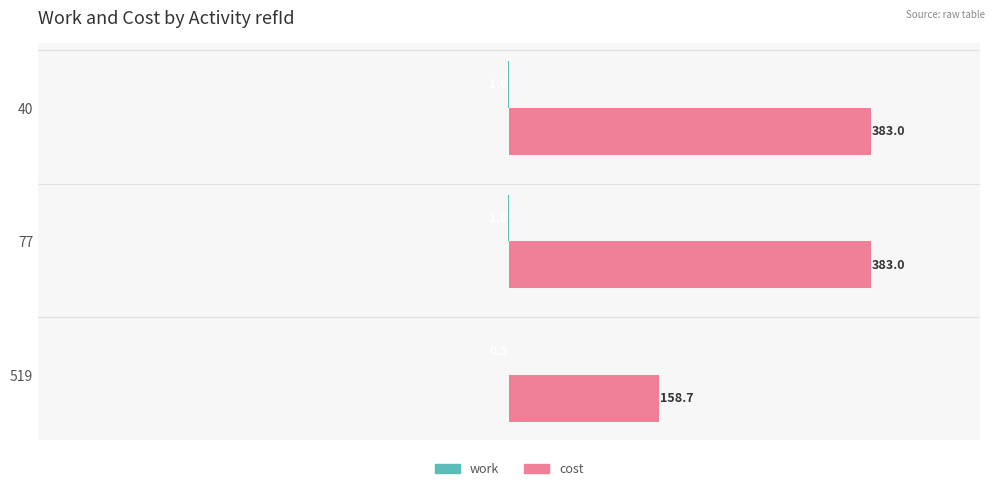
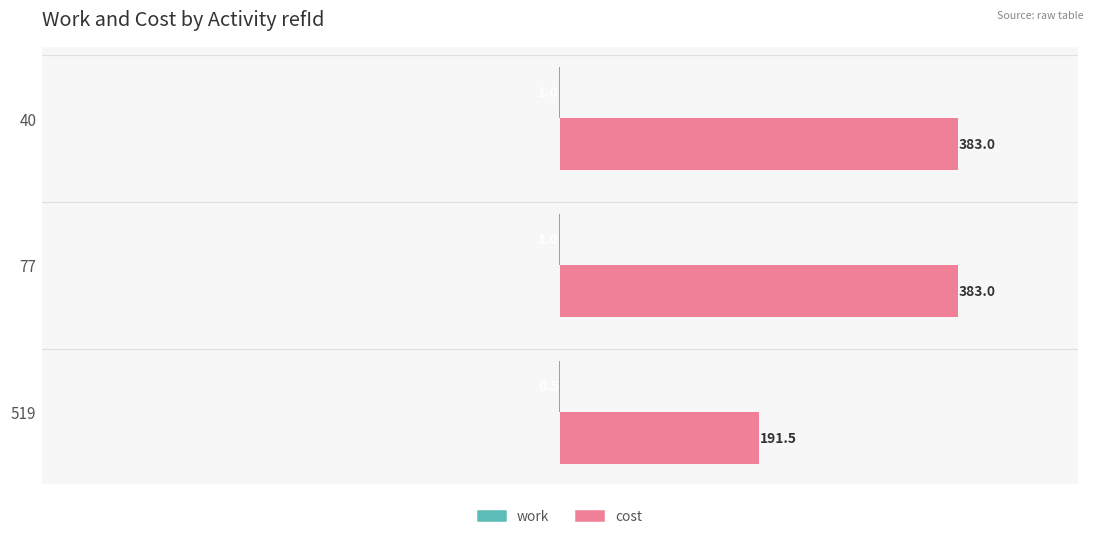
cost, 519: 158.7 -> 191.5
